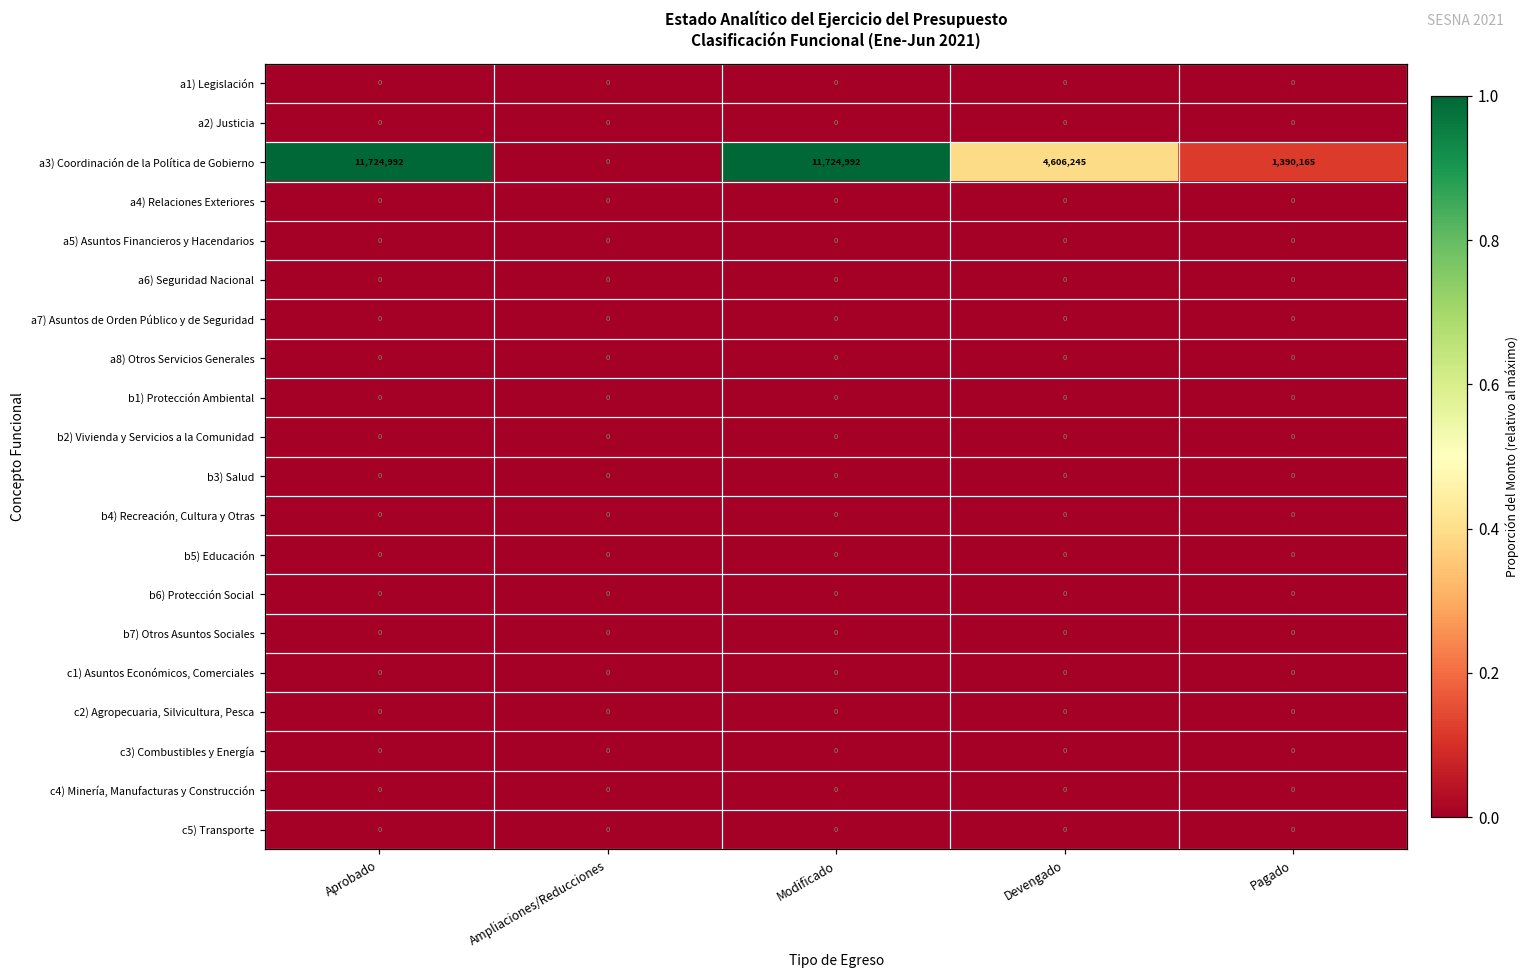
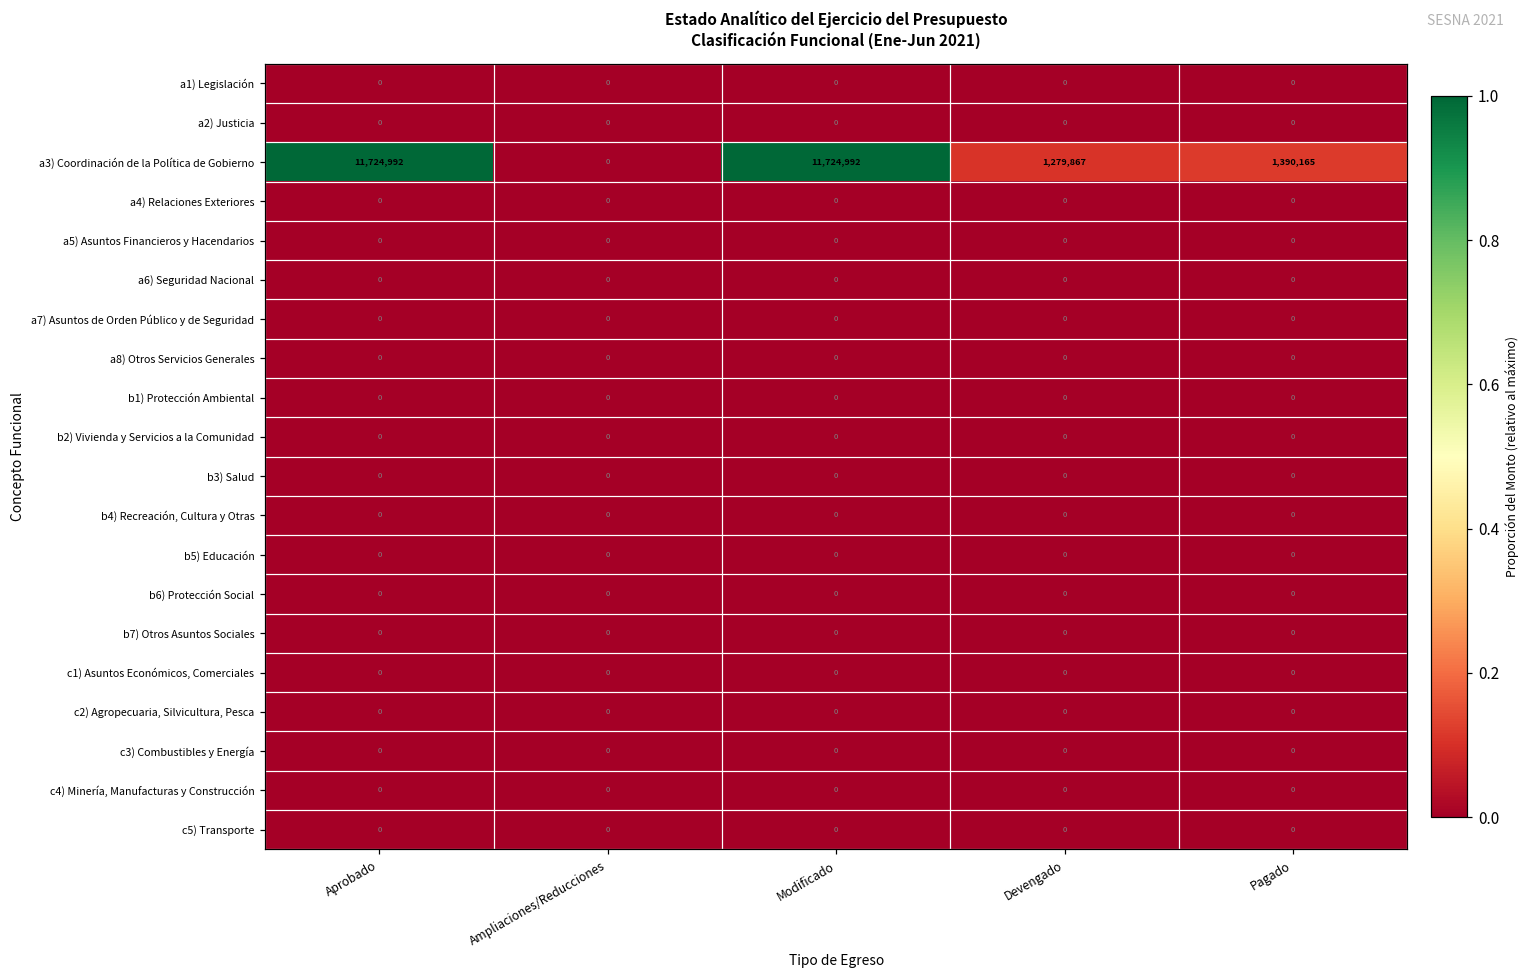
a3) Coordinación de la Política de Gobierno, Devengado: 4,606,245 -> 1,279,867
